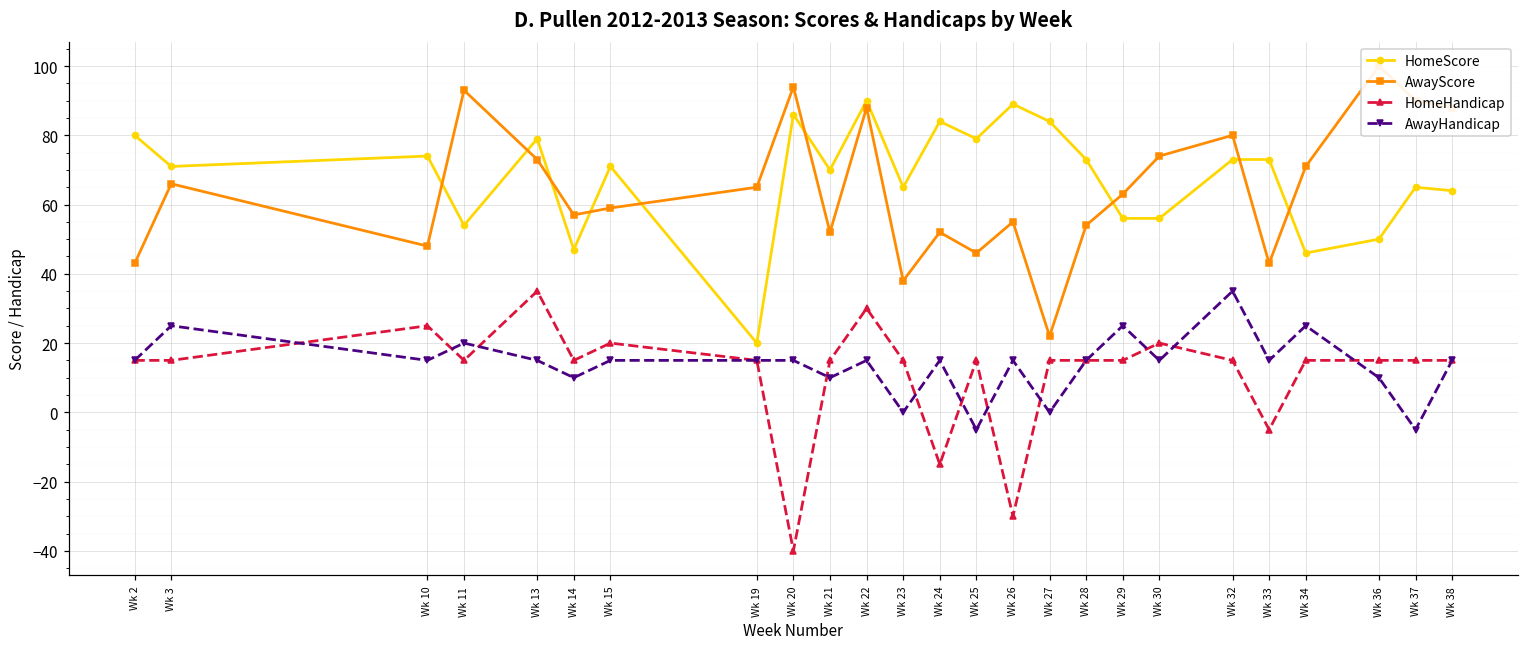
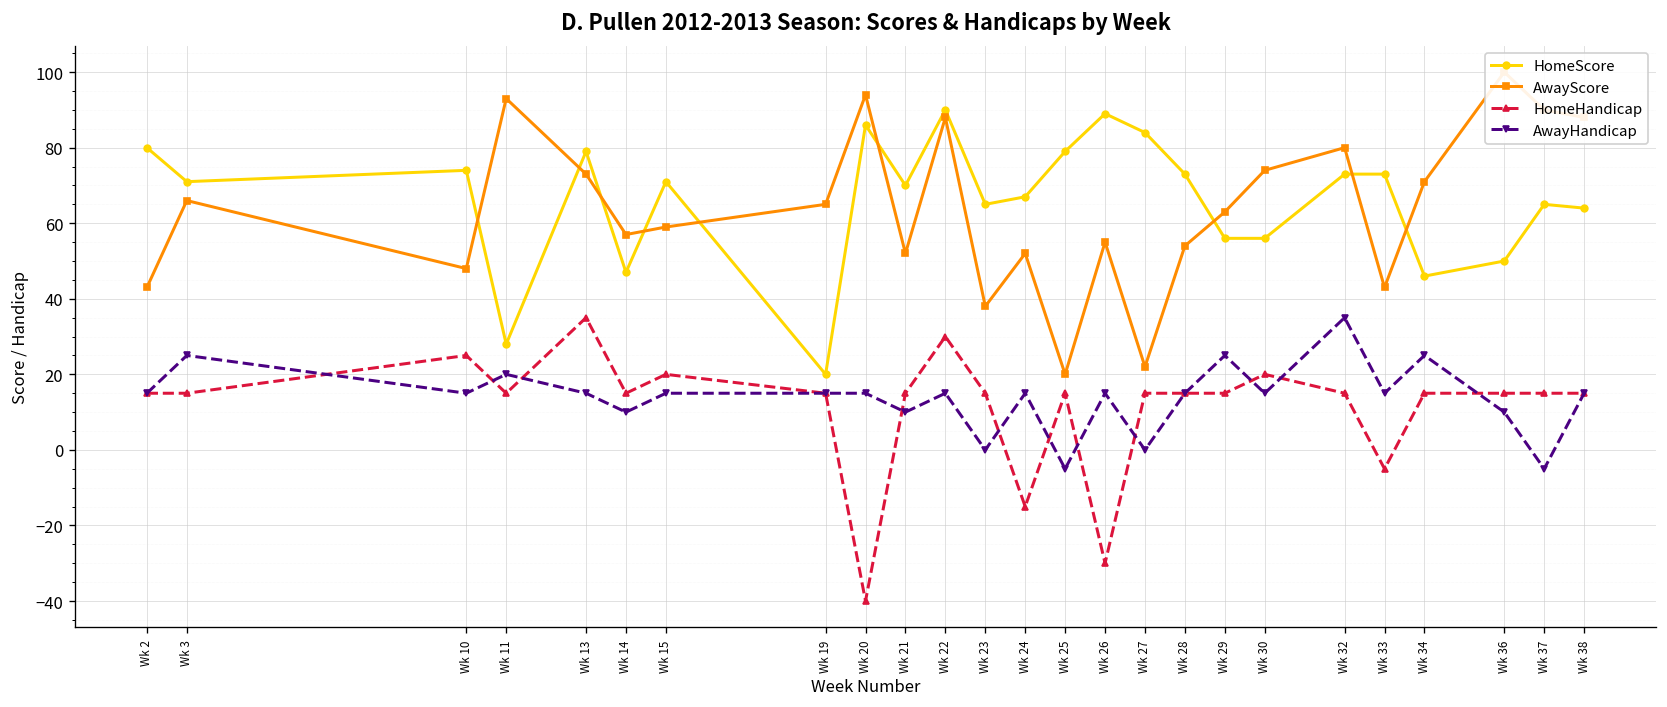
HomeScore, Wk 11: 54 -> 28
HomeScore, Wk 24: 84 -> 67
AwayScore, Wk 25: 46 -> 20
